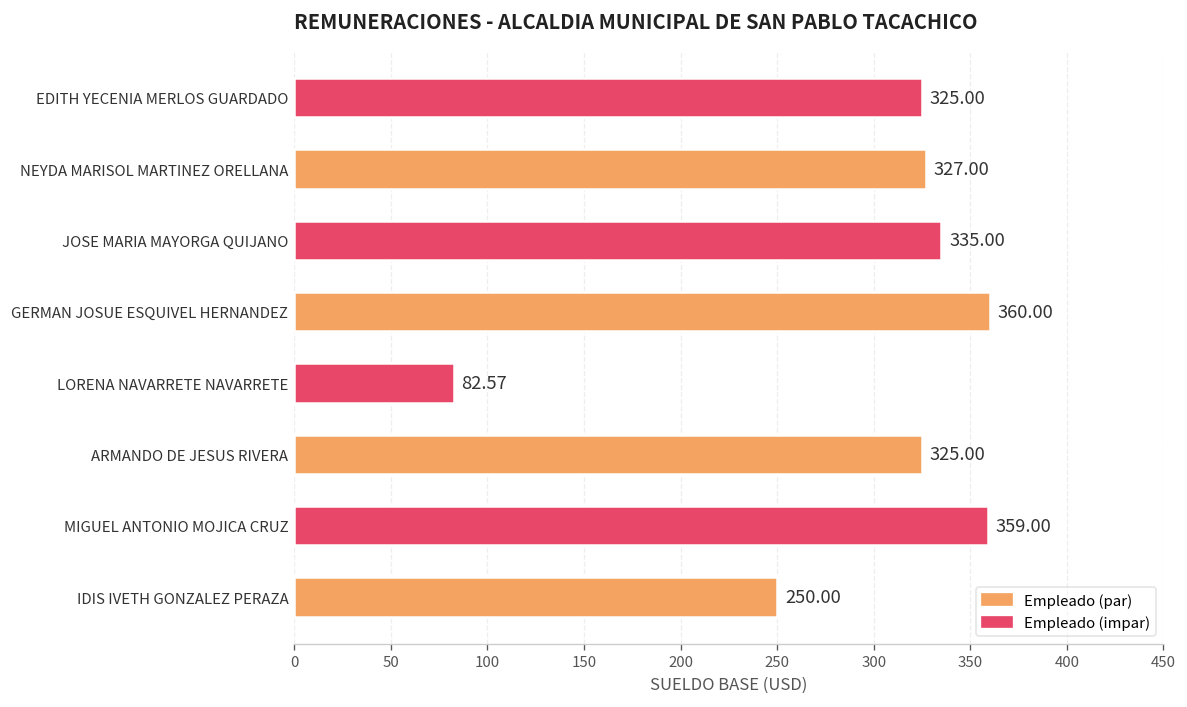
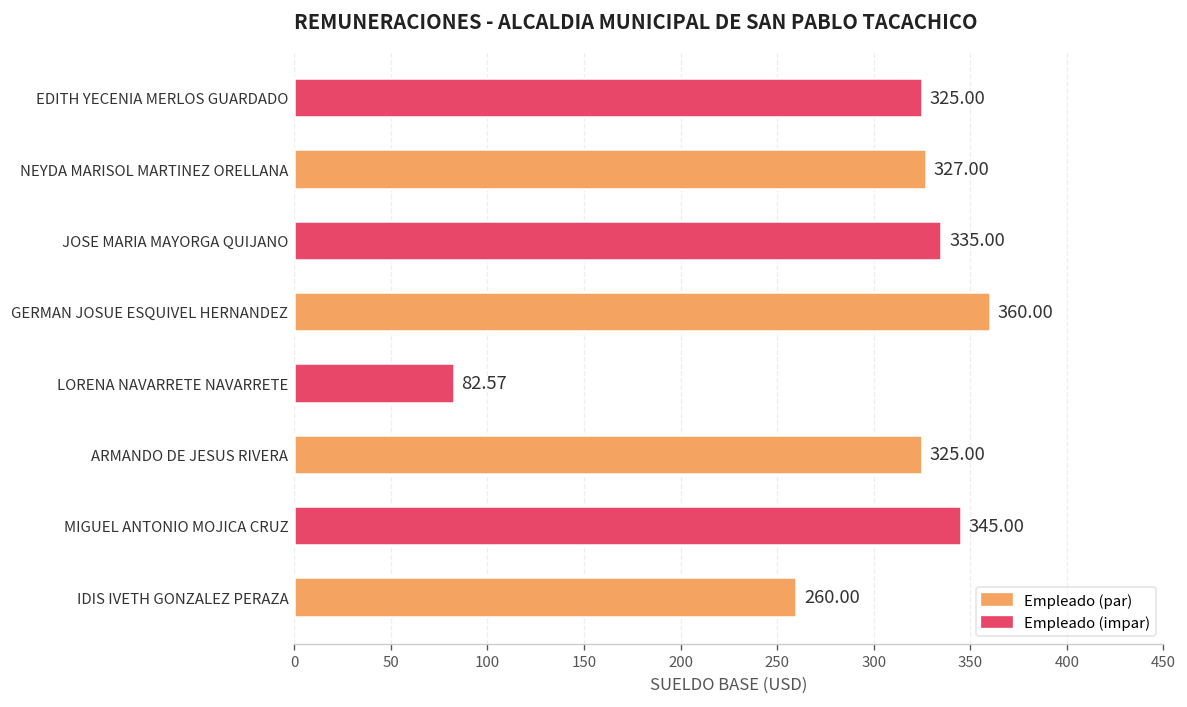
MIGUEL ANTONIO MOJICA CRUZ: 359.00 -> 345.00
IDIS IVETH GONZALEZ PERAZA: 250.00 -> 260.00
